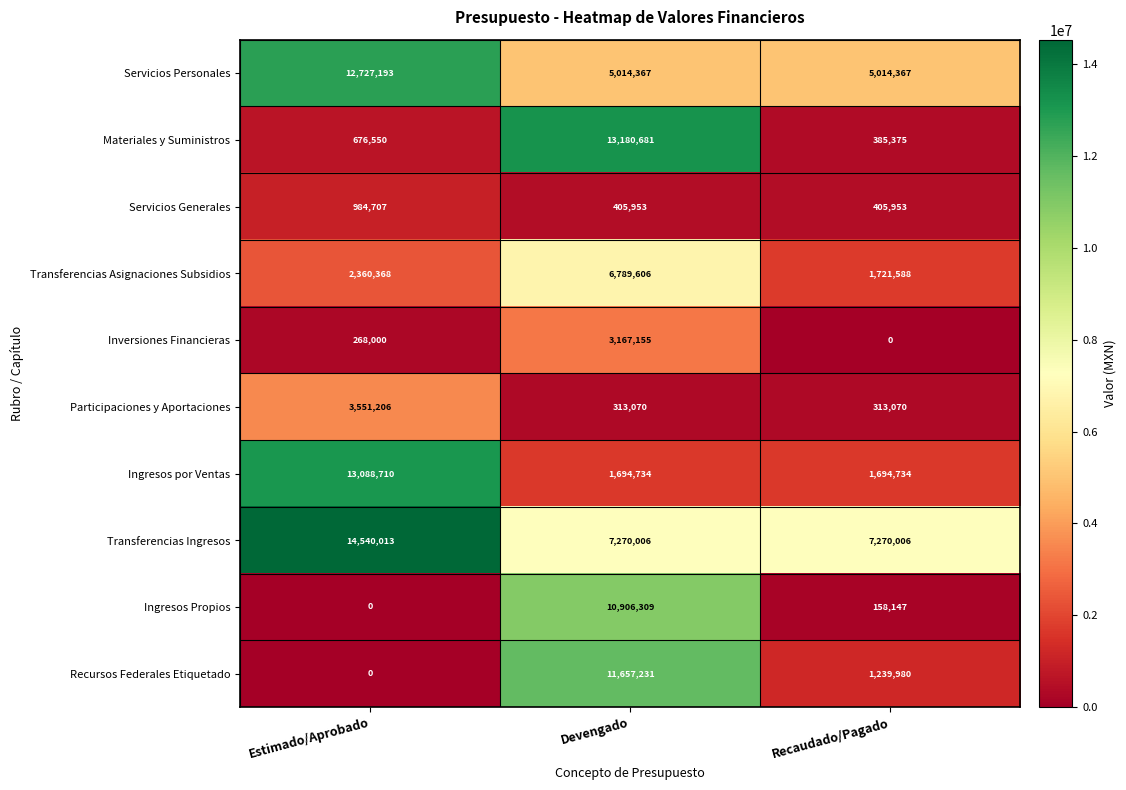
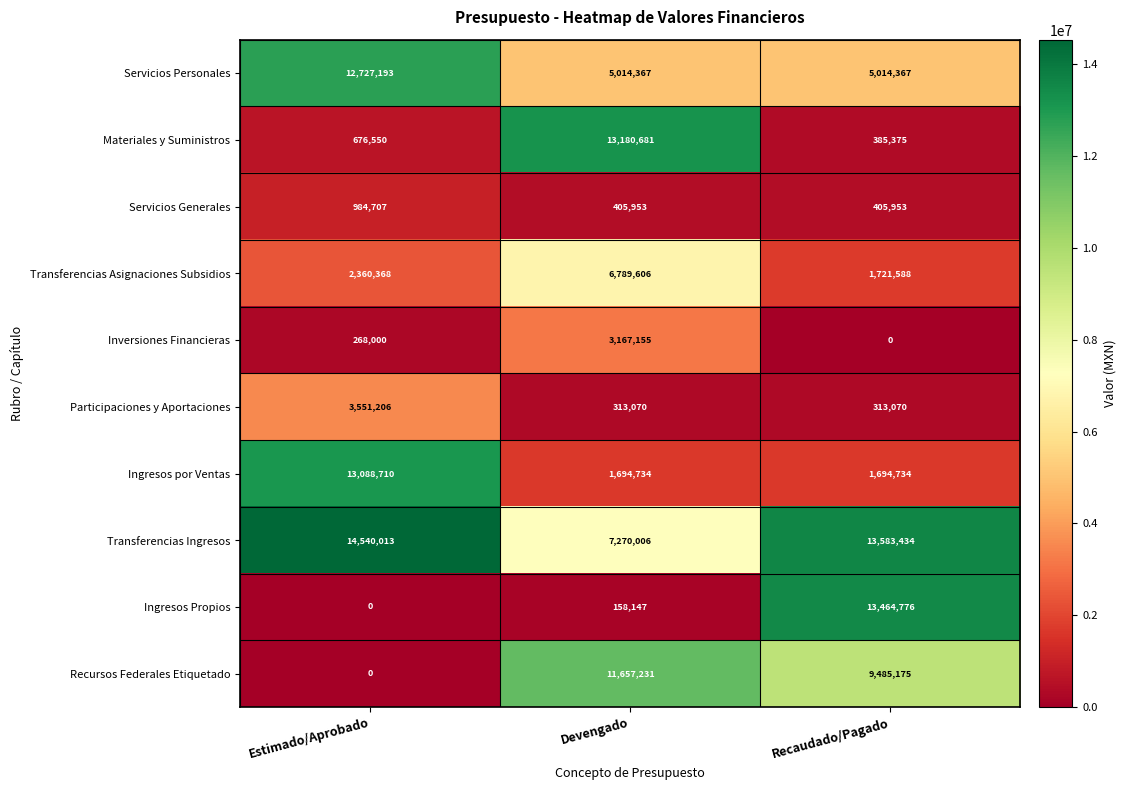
Transferencias Ingresos, Recaudado/Pagado: 7,270,006 -> 13,583,434
Ingresos Propios, Devengado: 10,906,309 -> 158,147
Ingresos Propios, Recaudado/Pagado: 158,147 -> 13,464,776
Recursos Federales Etiquetado, Recaudado/Pagado: 1,239,980 -> 9,485,175
